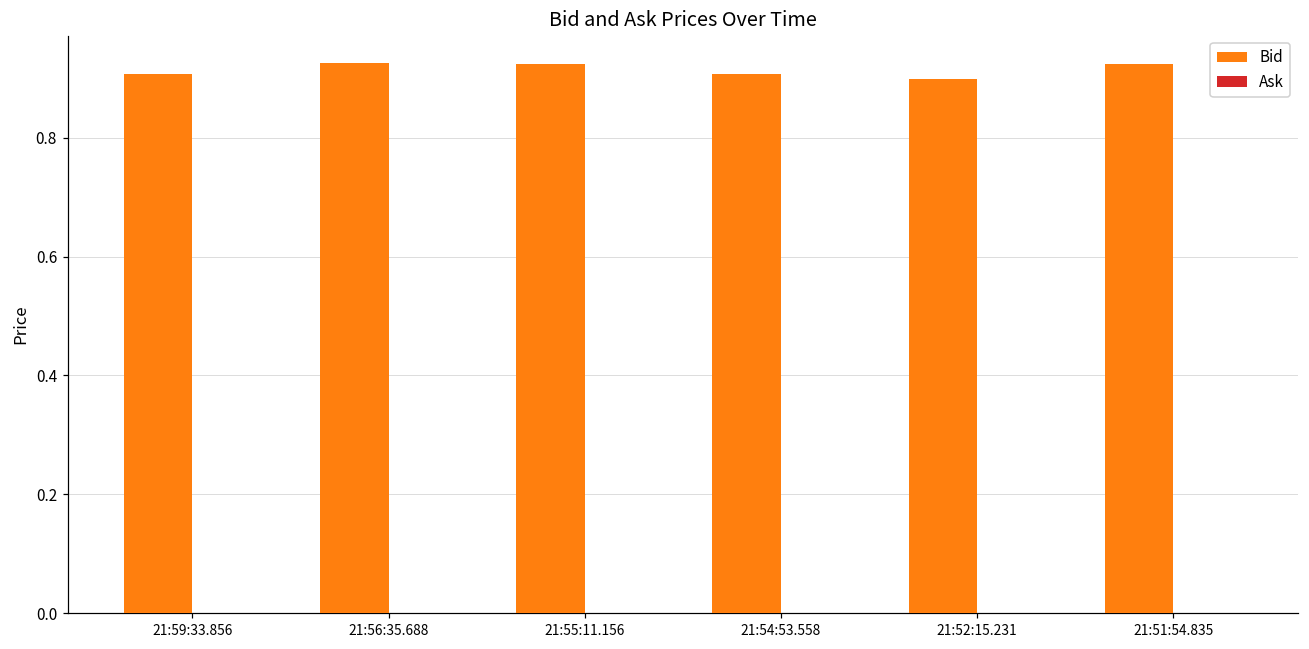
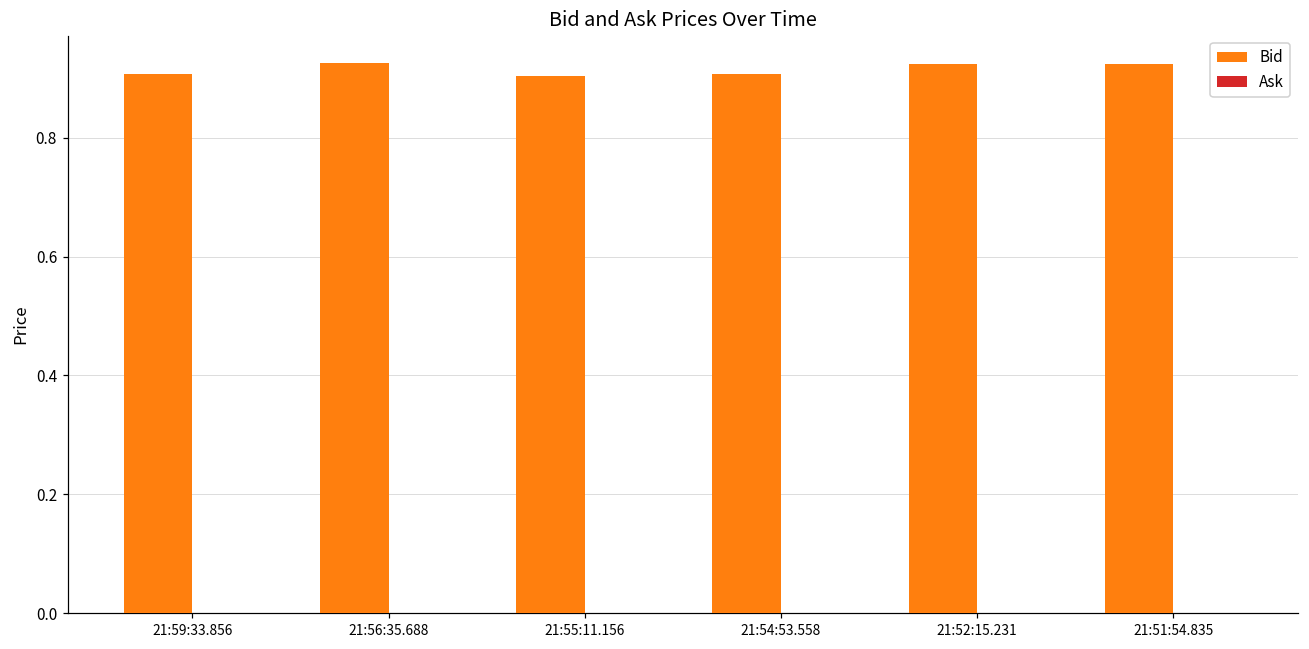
Bid, 21:55:11.156: 0.93 -> 0.91
Bid, 21:52:15.231: 0.90 -> 0.93
